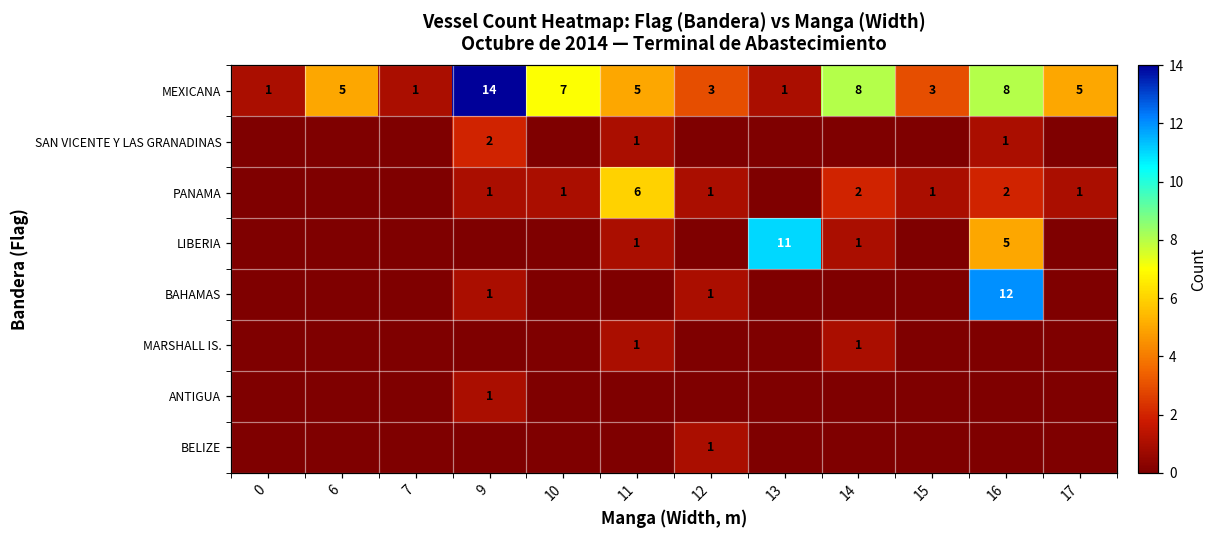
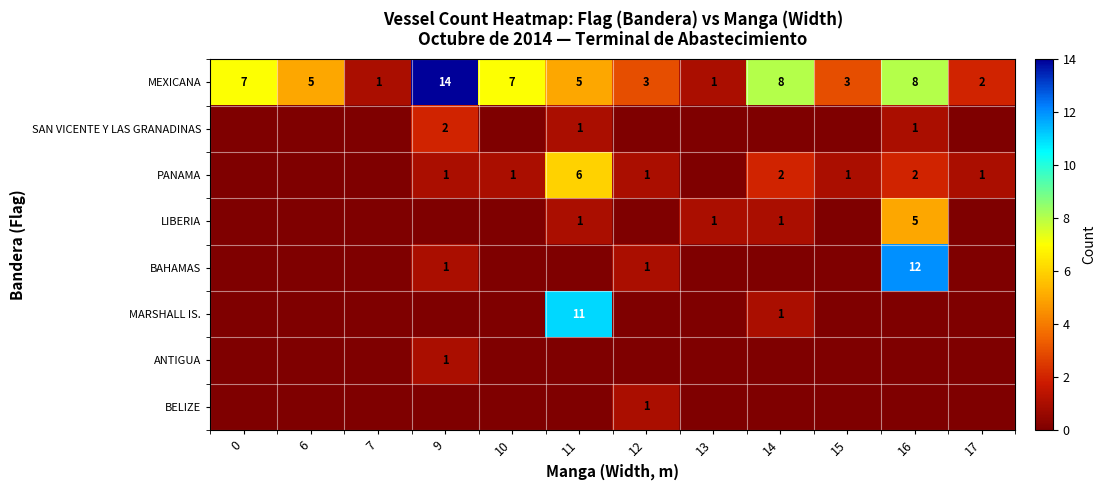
MEXICANA, 0: 1 -> 7
MEXICANA, 17: 5 -> 2
LIBERIA, 13: 11 -> 1
MARSHALL IS., 11: 1 -> 11
